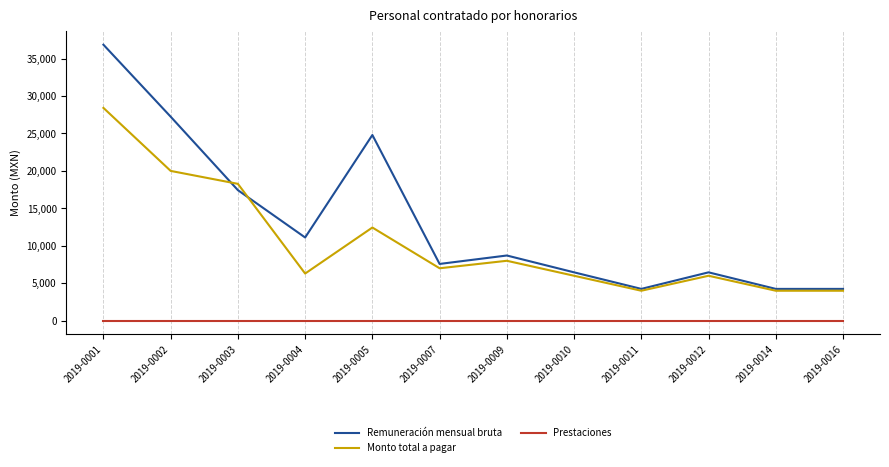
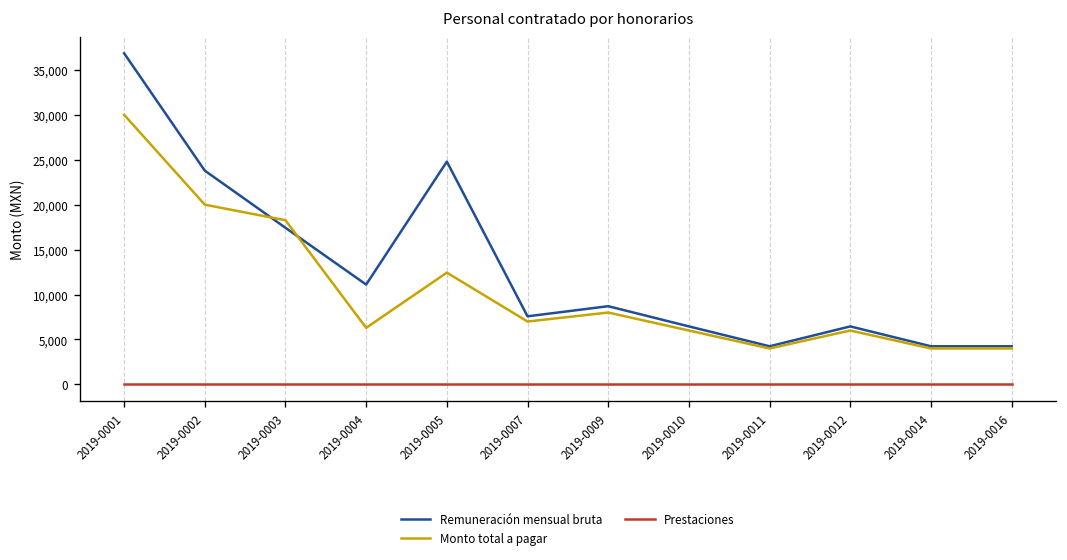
Monto total a pagar, 2019-0001: 28,000 -> 30,000
Remuneración mensual bruta, 2019-0002: 27,000 -> 24,000
